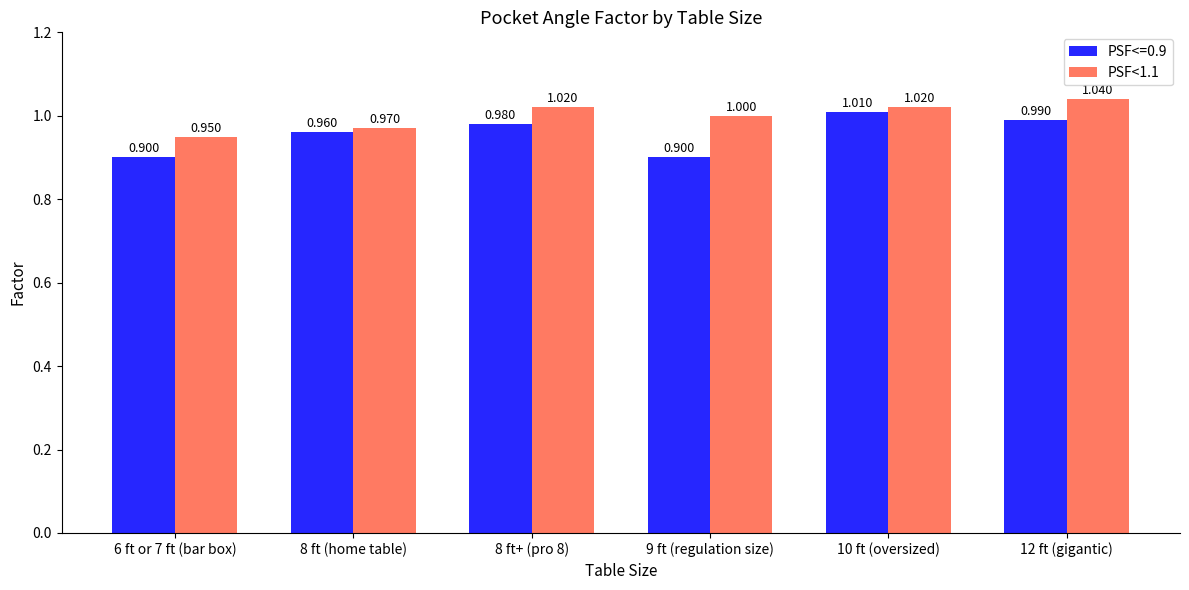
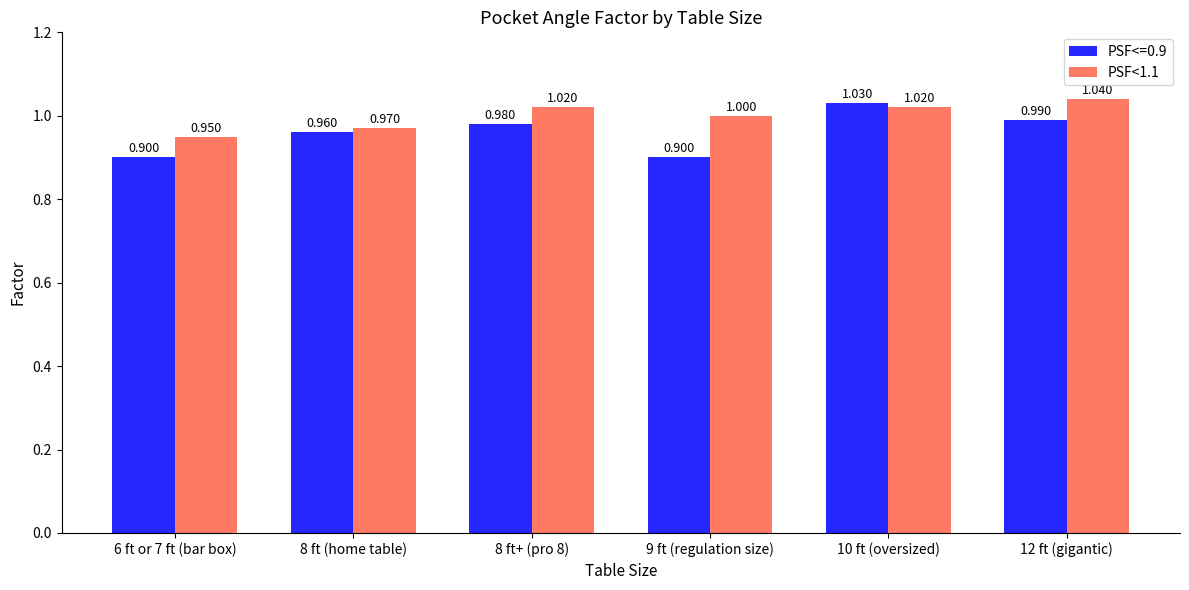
PSF<=0.9, 10 ft (oversized): 1.010 -> 1.030
